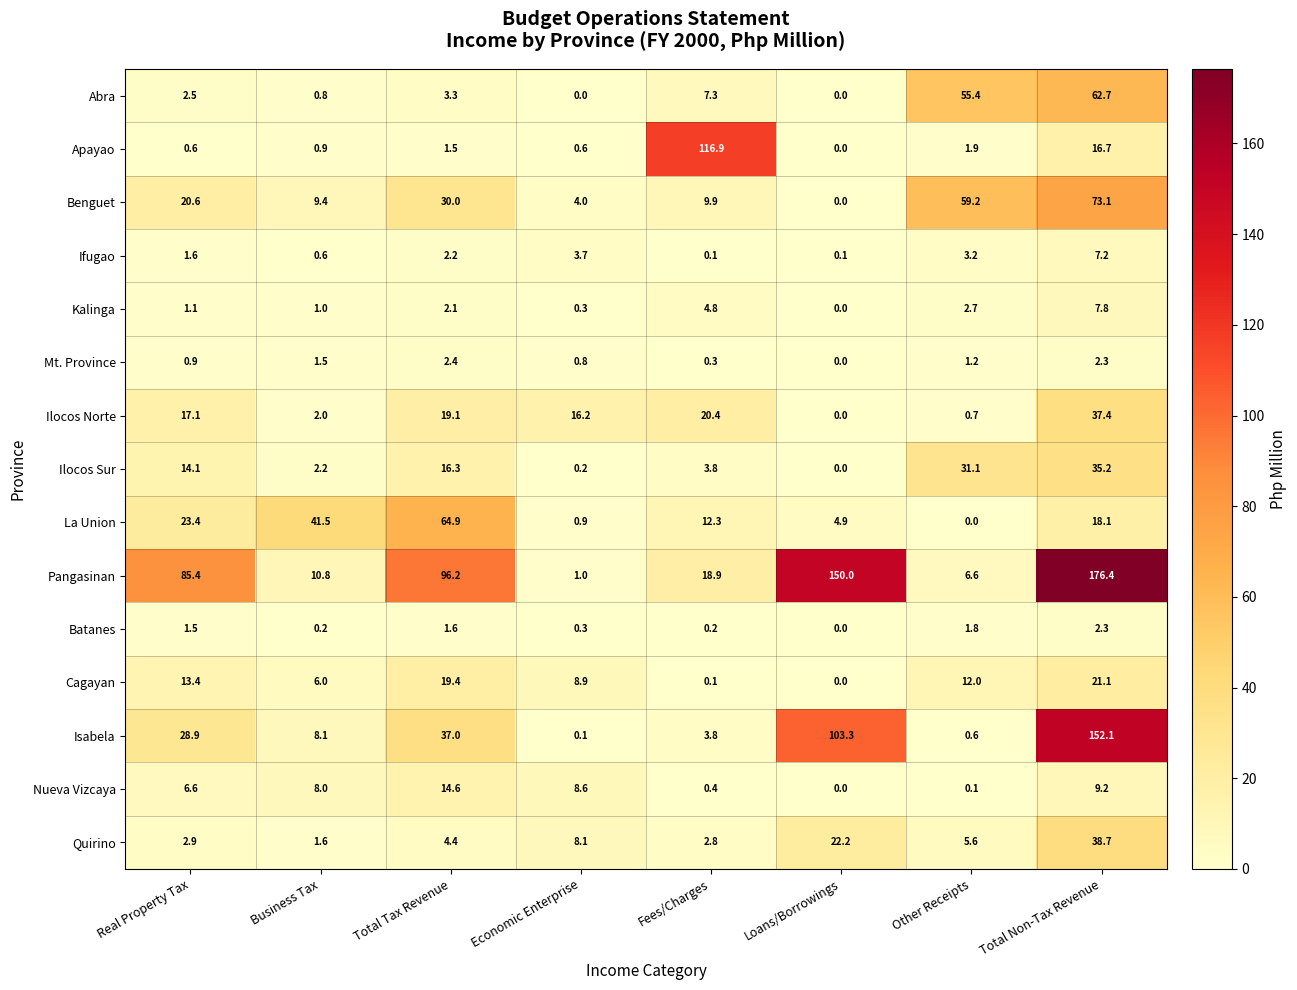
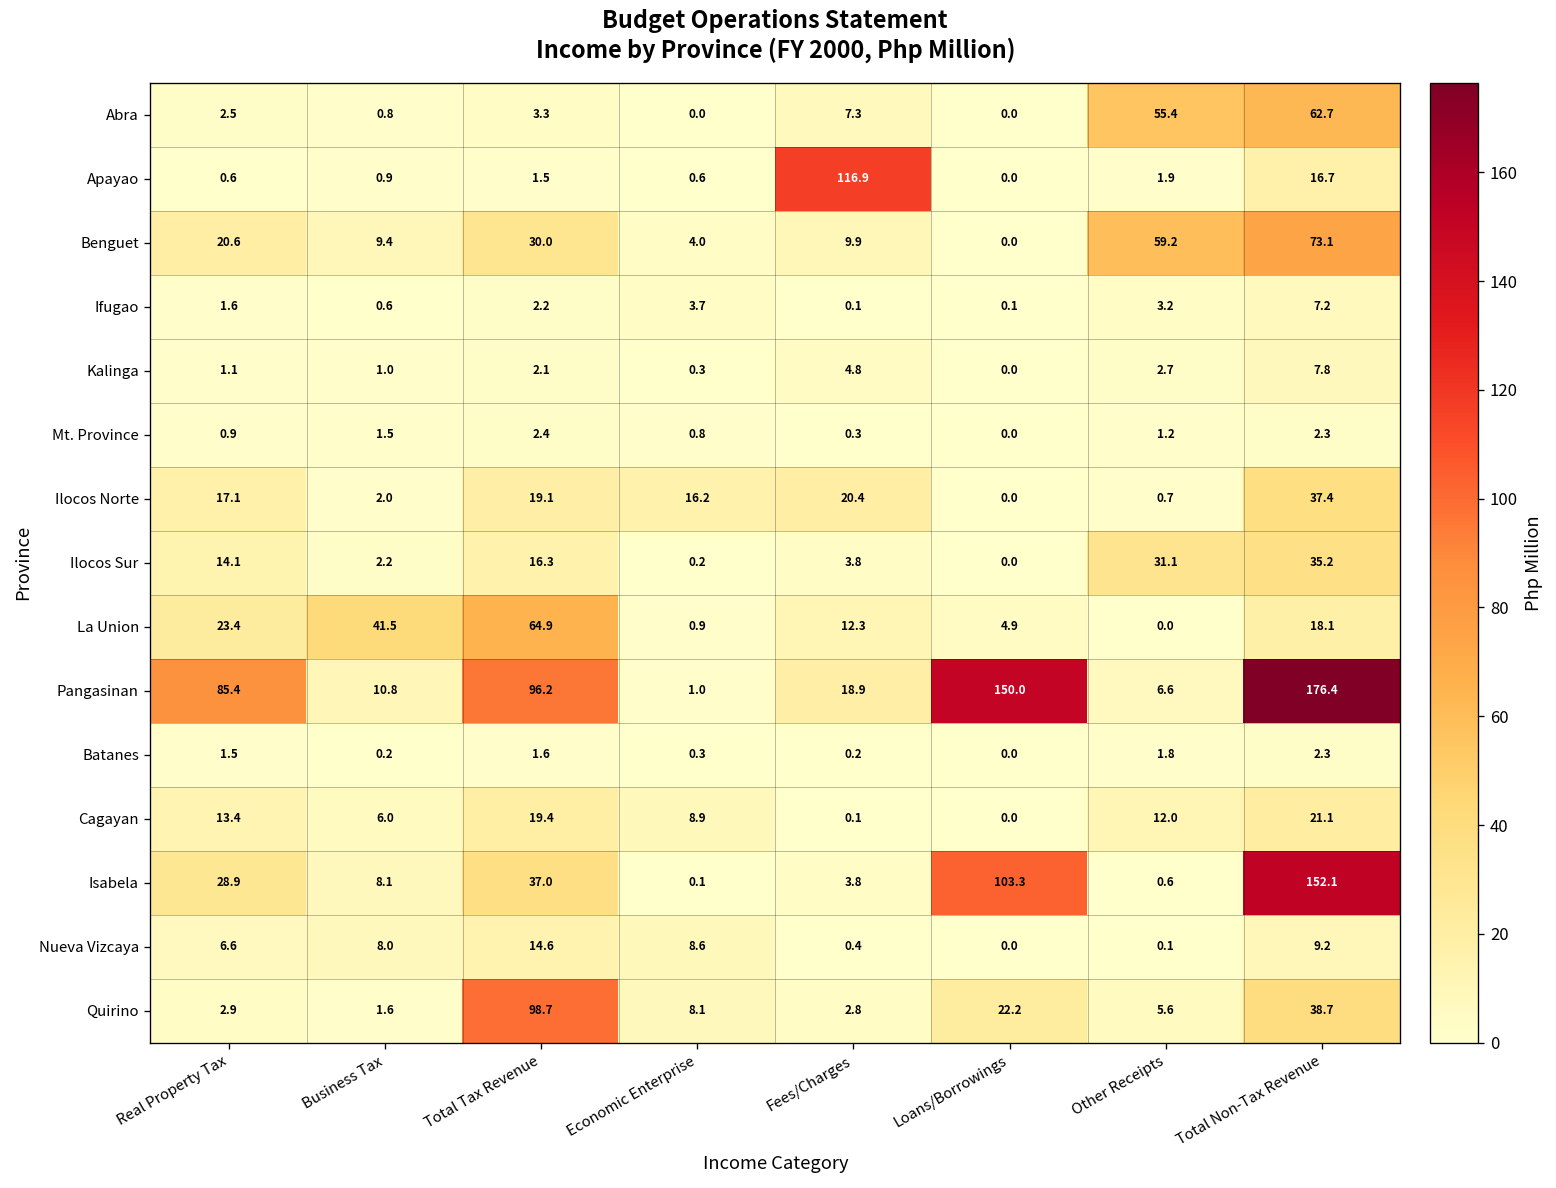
Quirino, Total Tax Revenue: 4.4 -> 98.7
